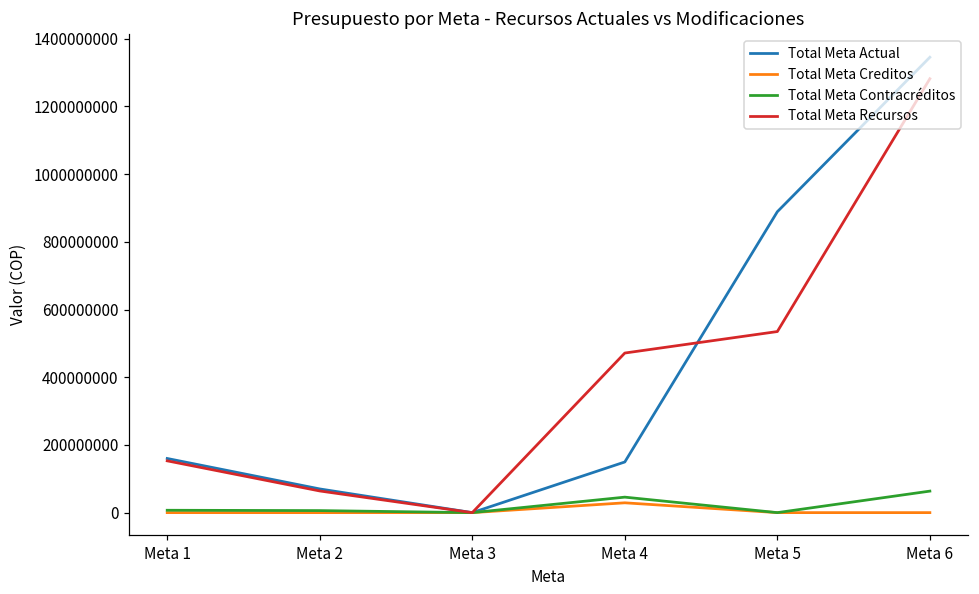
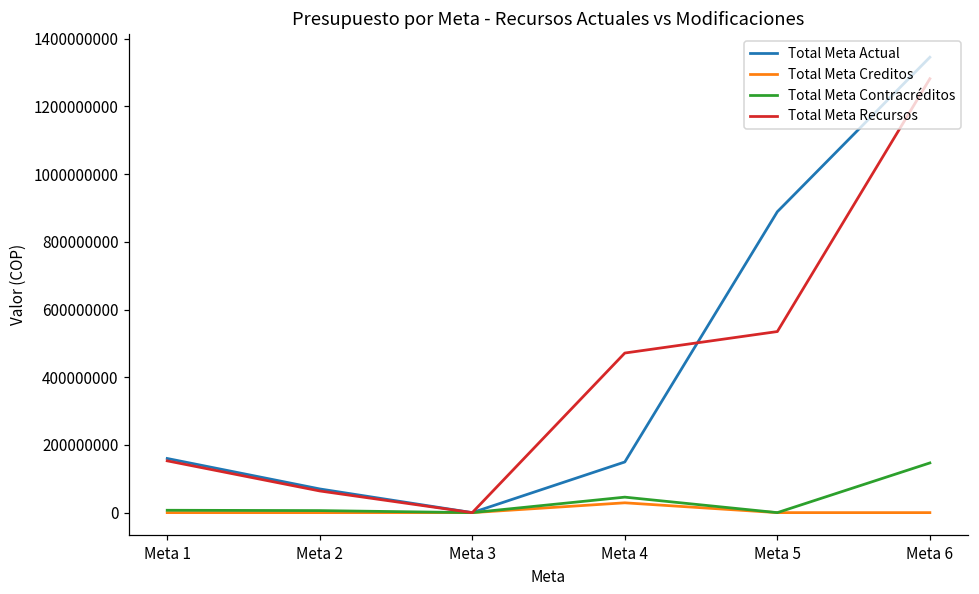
Total Meta Contracréditos, Meta 6: 60000000 -> 150000000
